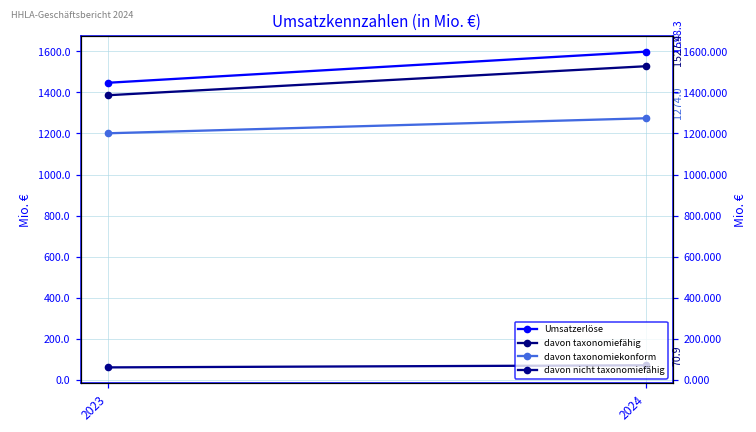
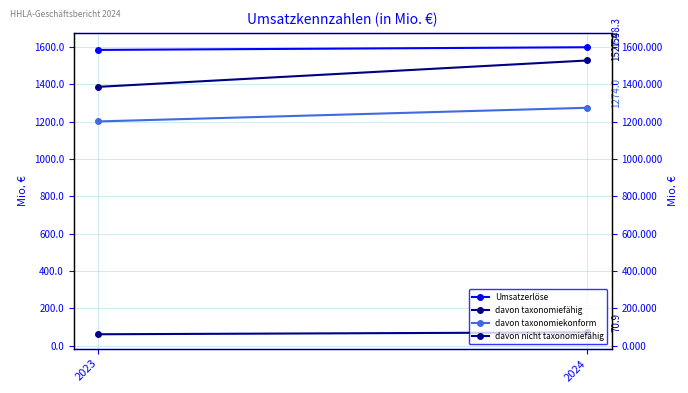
Umsatzerlöse, 2023: 1450 -> 1580
